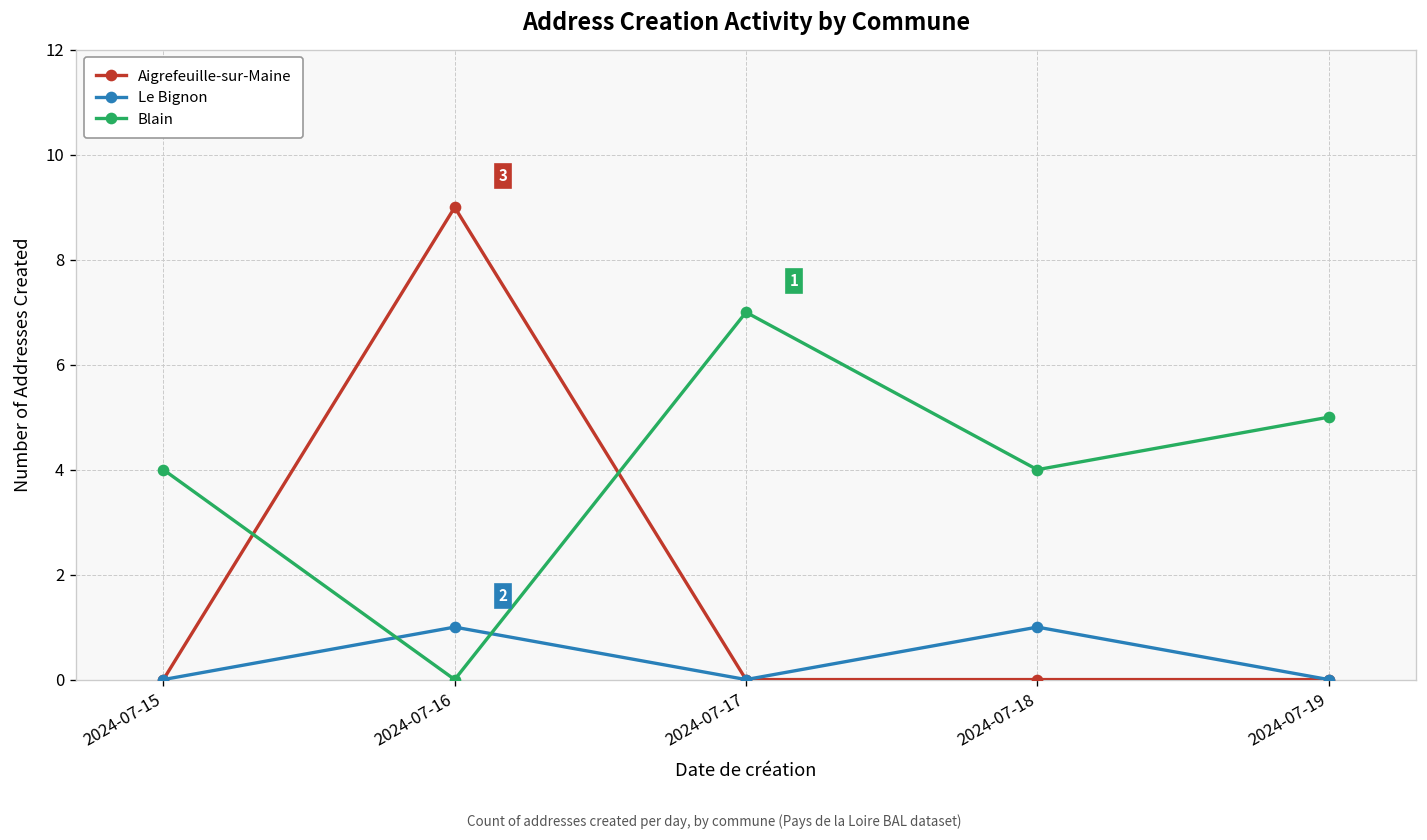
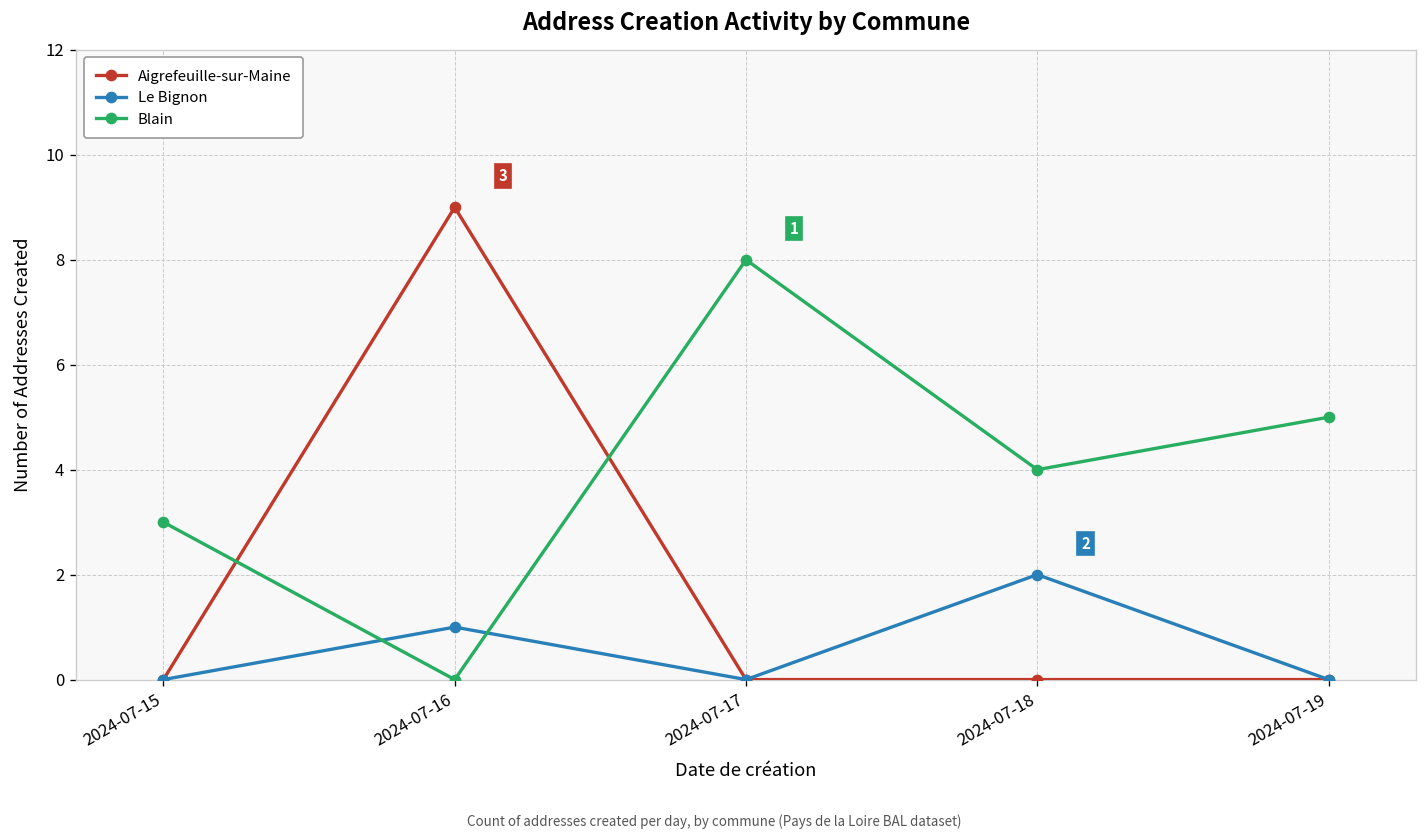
Blain, 2024-07-15: 4 -> 3
Blain, 2024-07-17: 7 -> 8
Le Bignon, 2024-07-18: 1 -> 2
